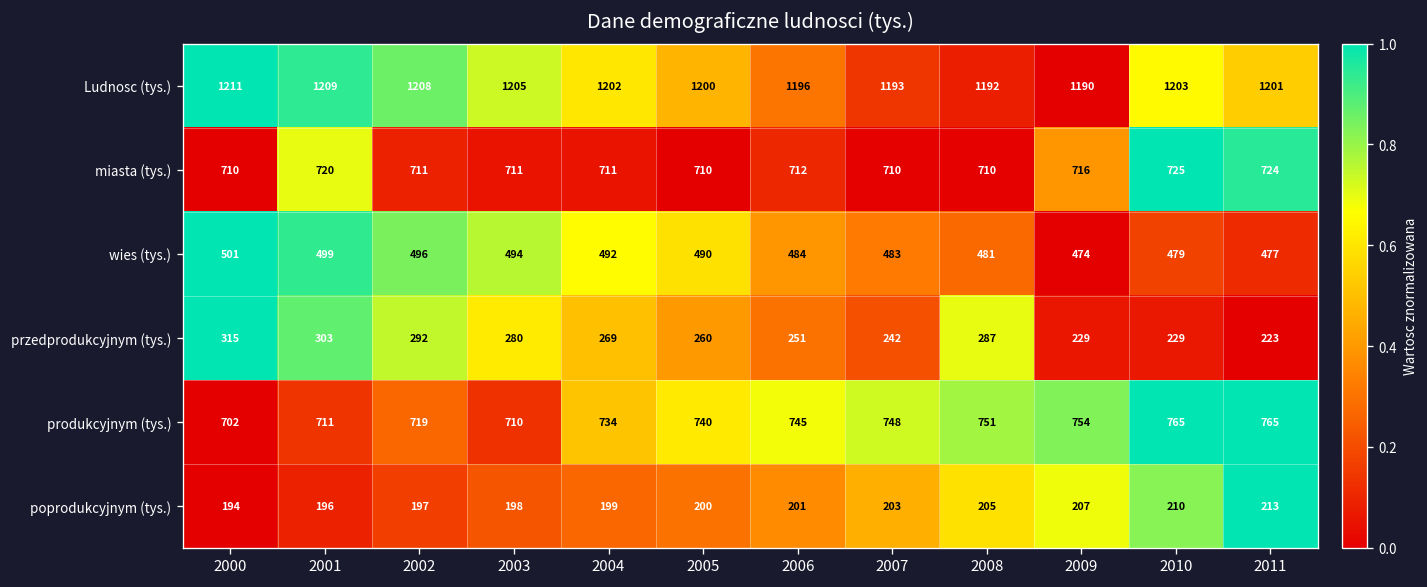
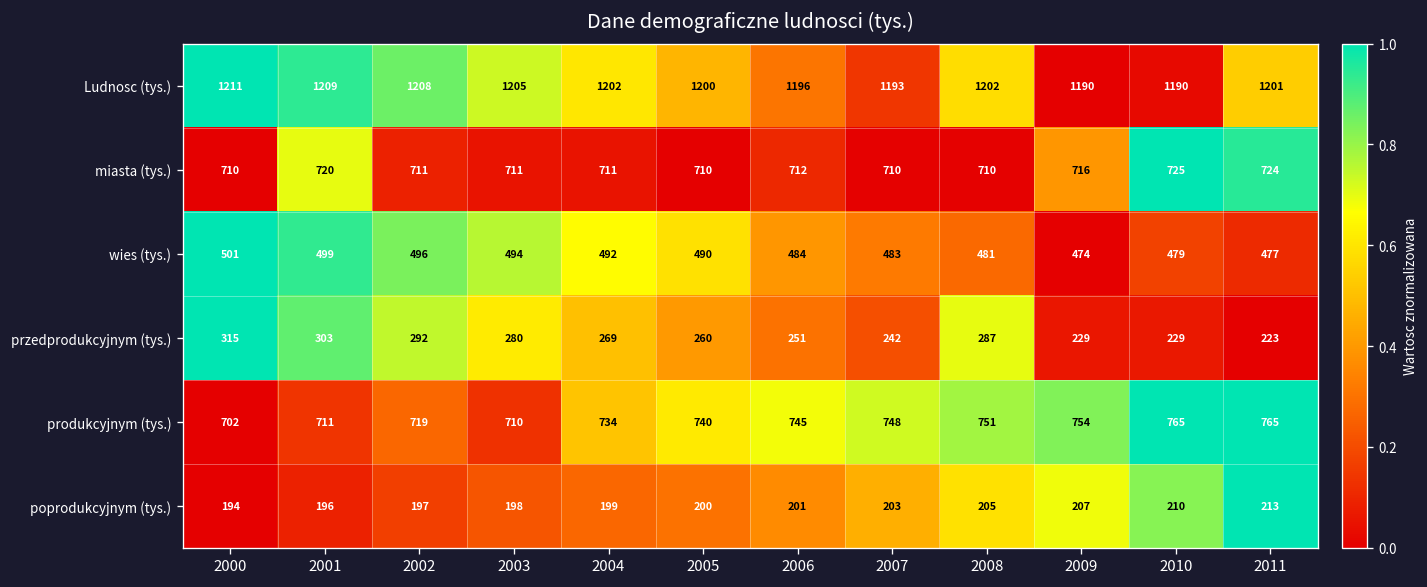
Ludnosc (tys.), 2008: 1192 -> 1202
Ludnosc (tys.), 2010: 1203 -> 1190
